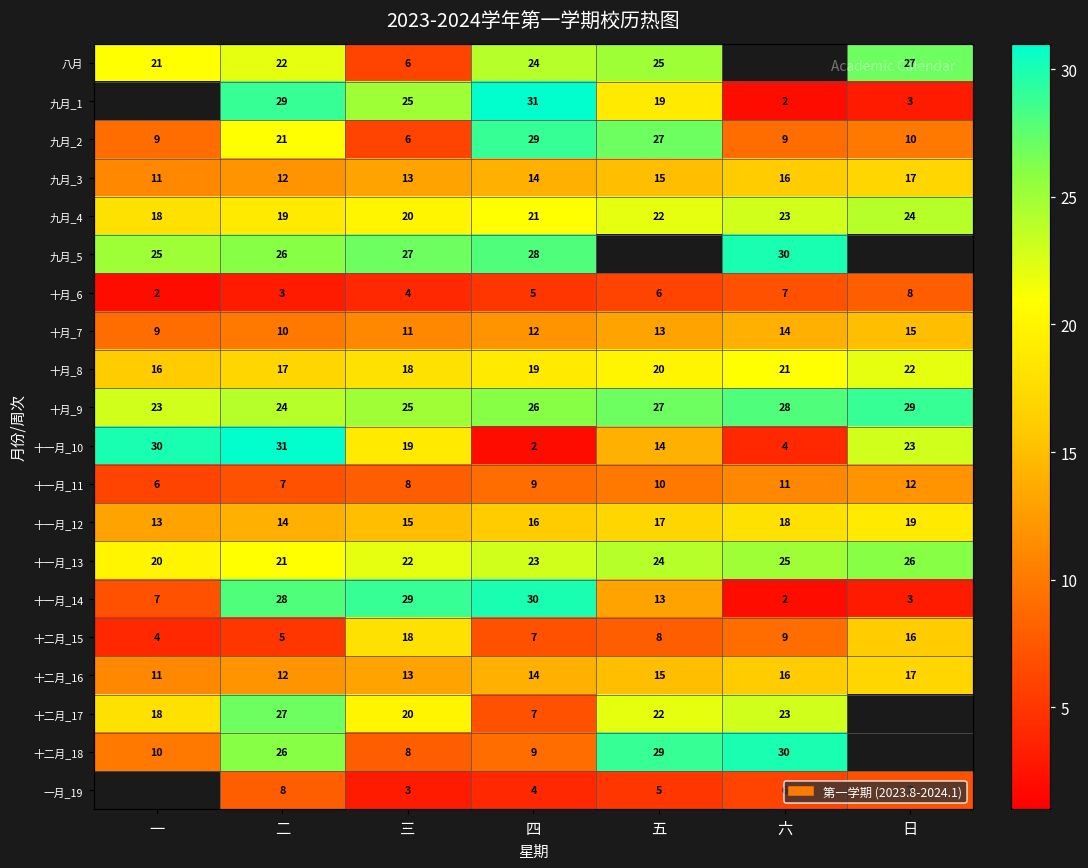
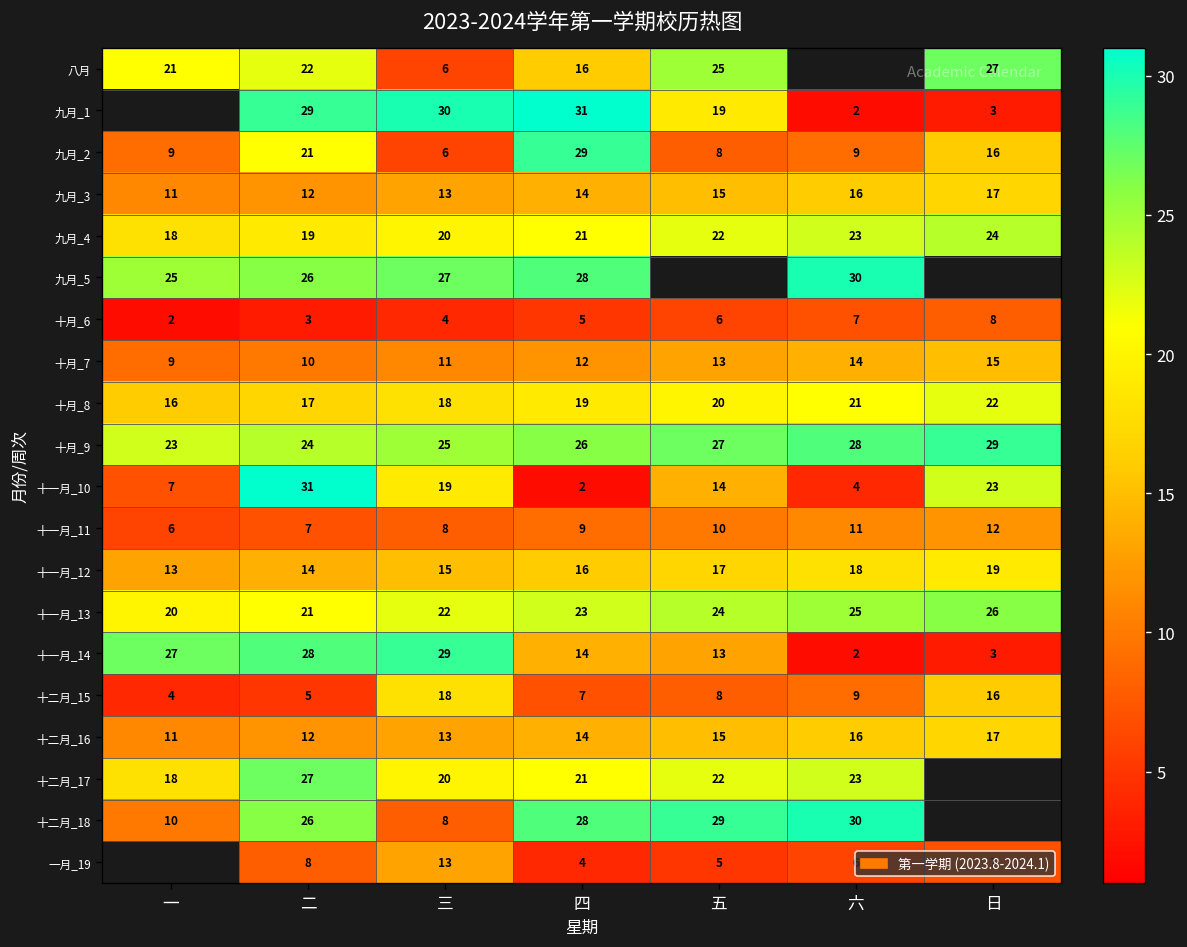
八月, 四: 24 -> 16
九月_1, 三: 25 -> 30
九月_2, 五: 27 -> 8
九月_2, 日: 10 -> 16
十一月_10, 一: 30 -> 7
十一月_14, 一: 7 -> 27
十一月_14, 四: 30 -> 14
十二月_17, 四: 7 -> 21
十二月_18, 四: 9 -> 28
一月_19, 三: 3 -> 13
